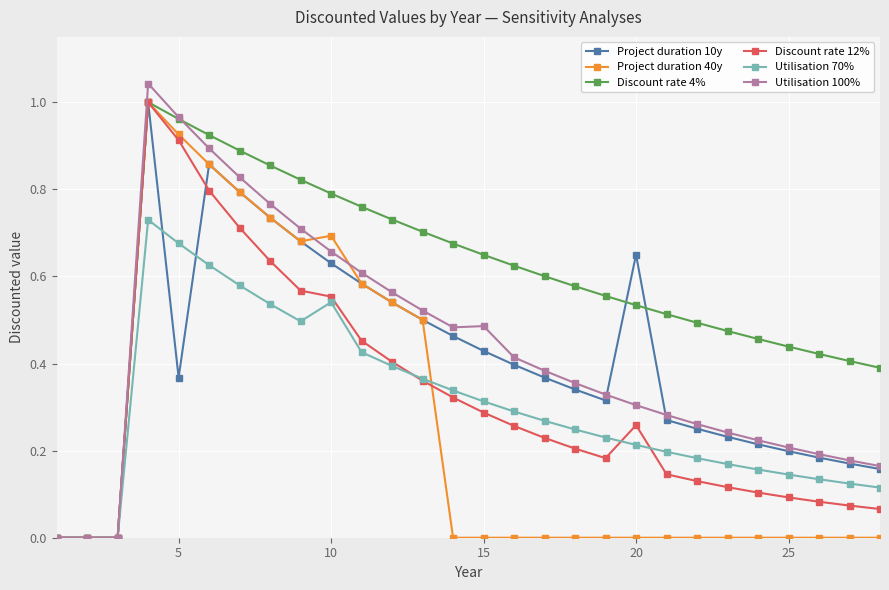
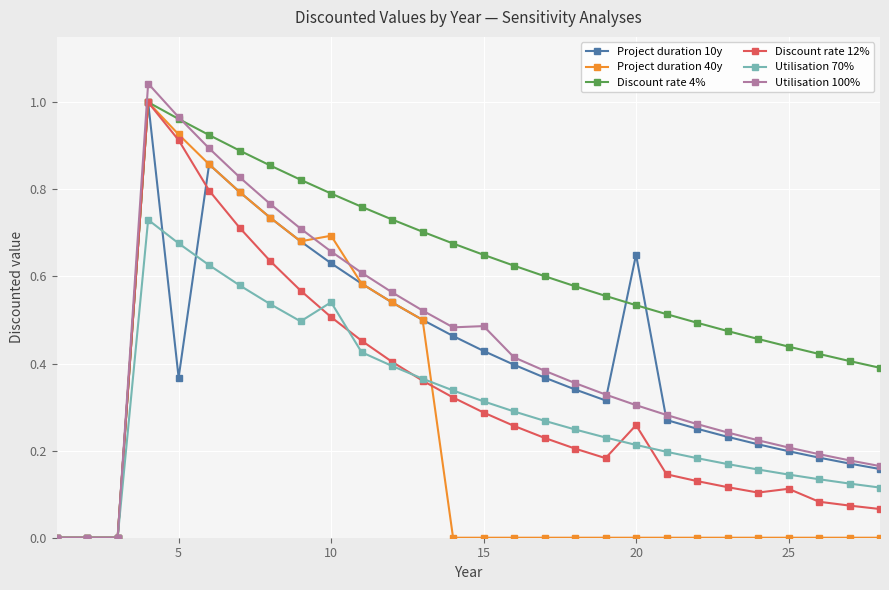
Discount rate 12%, 10: 0.55 -> 0.51
Discount rate 12%, 25: 0.09 -> 0.11
